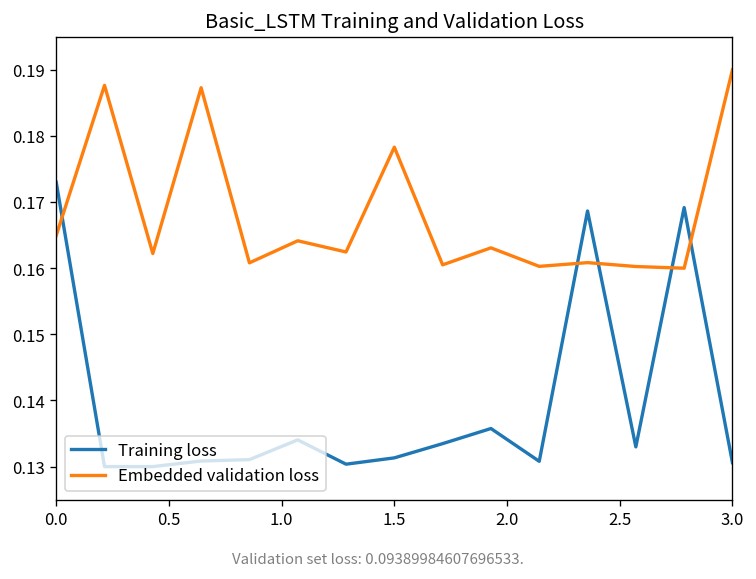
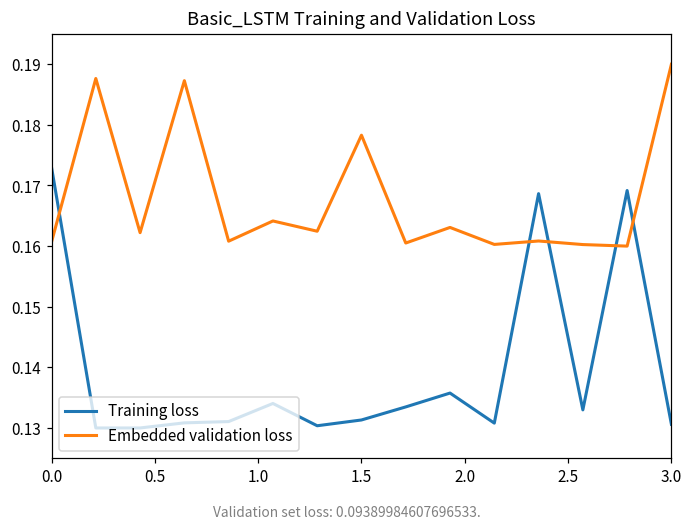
Embedded validation loss, 0.0: 0.165 -> 0.161
